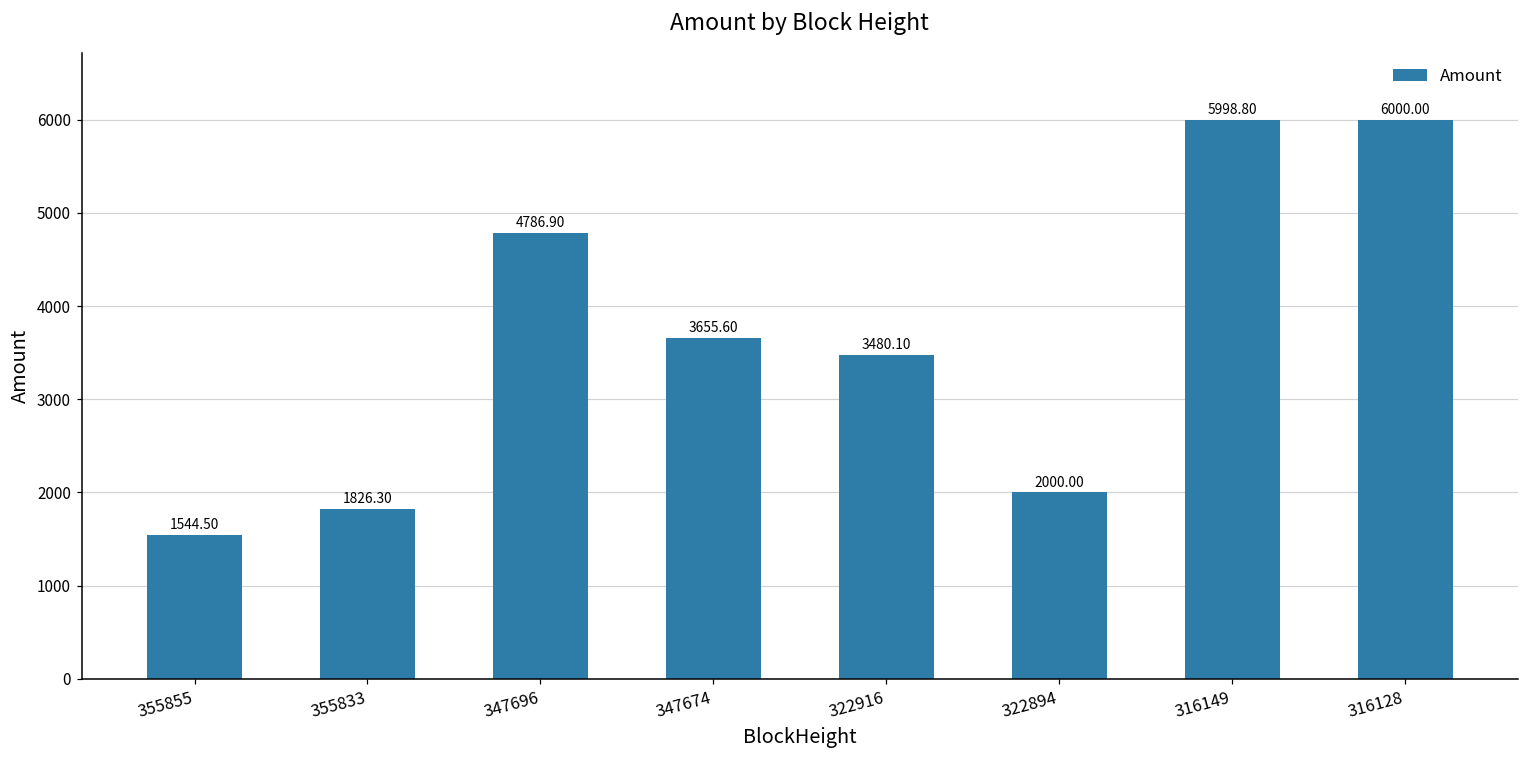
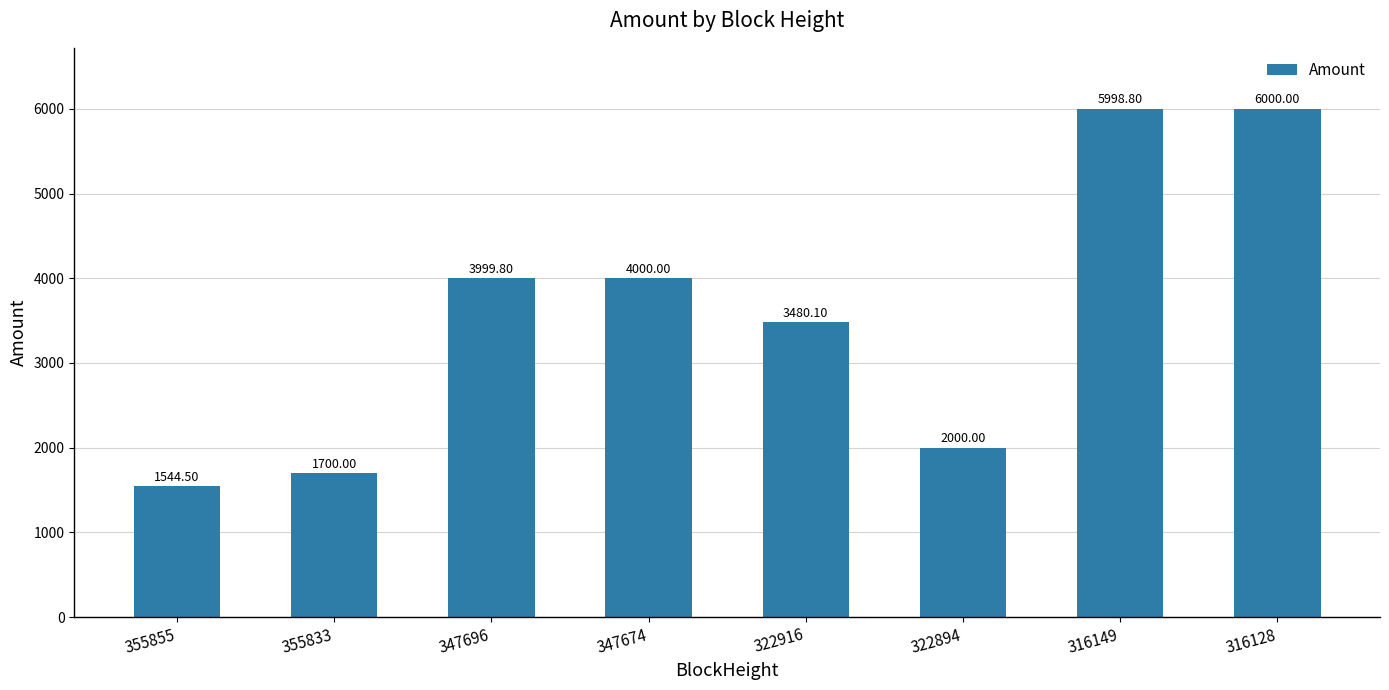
355833: 1826.30 -> 1700.00
347696: 4786.90 -> 3999.80
347674: 3655.60 -> 4000.00
